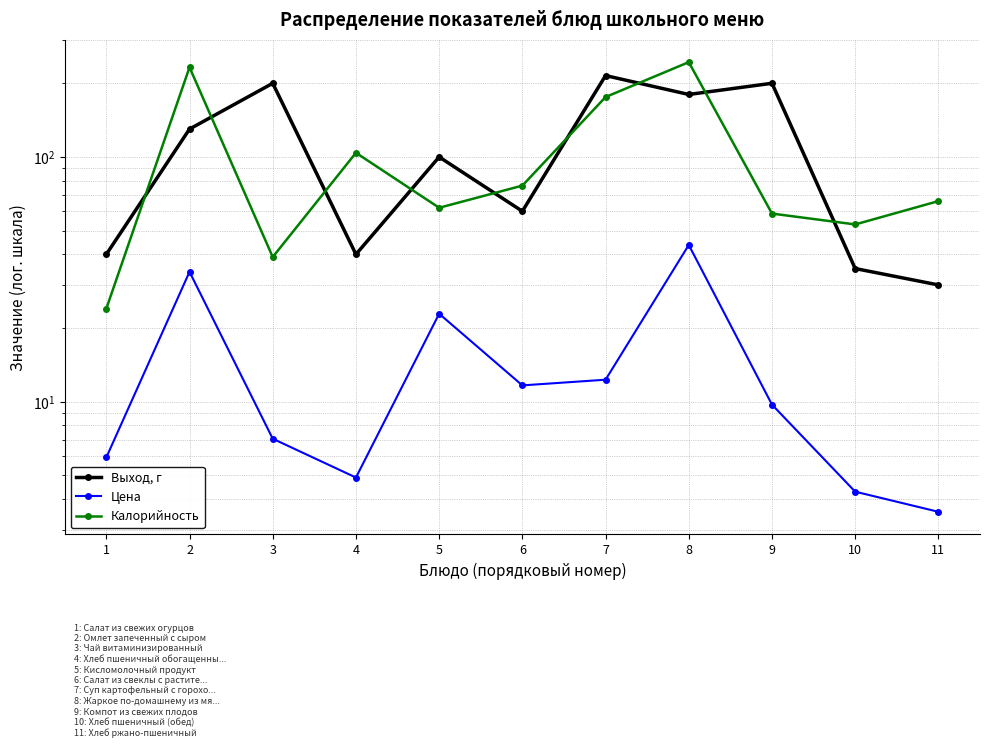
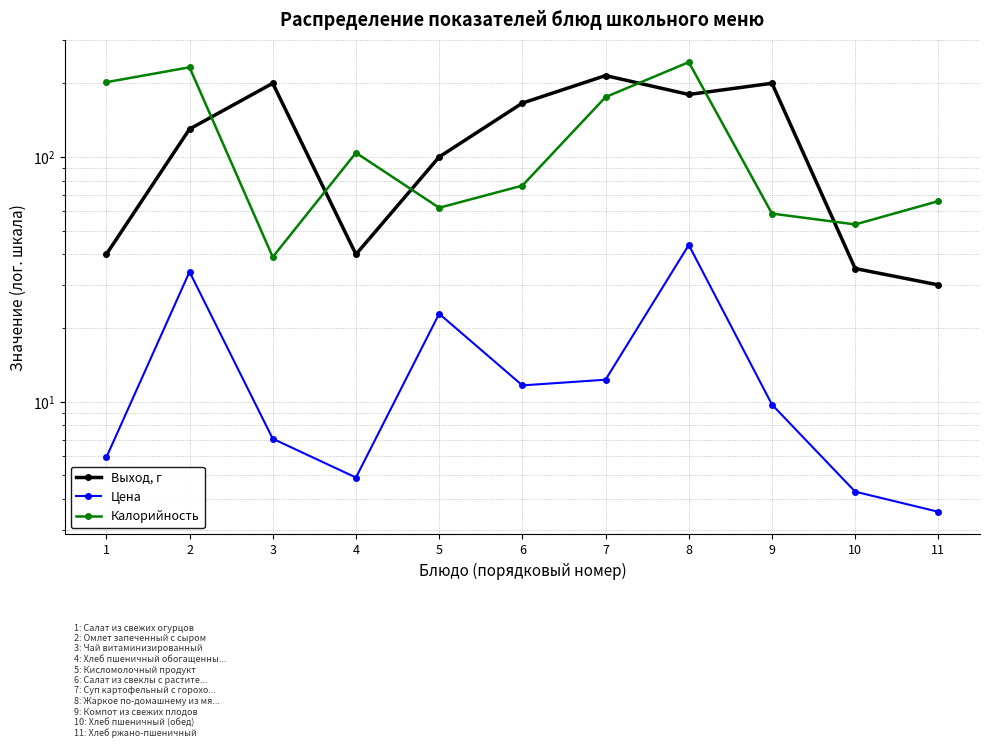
Калорийность, 1: 24 -> 200
Выход, г, 6: 60 -> 170
